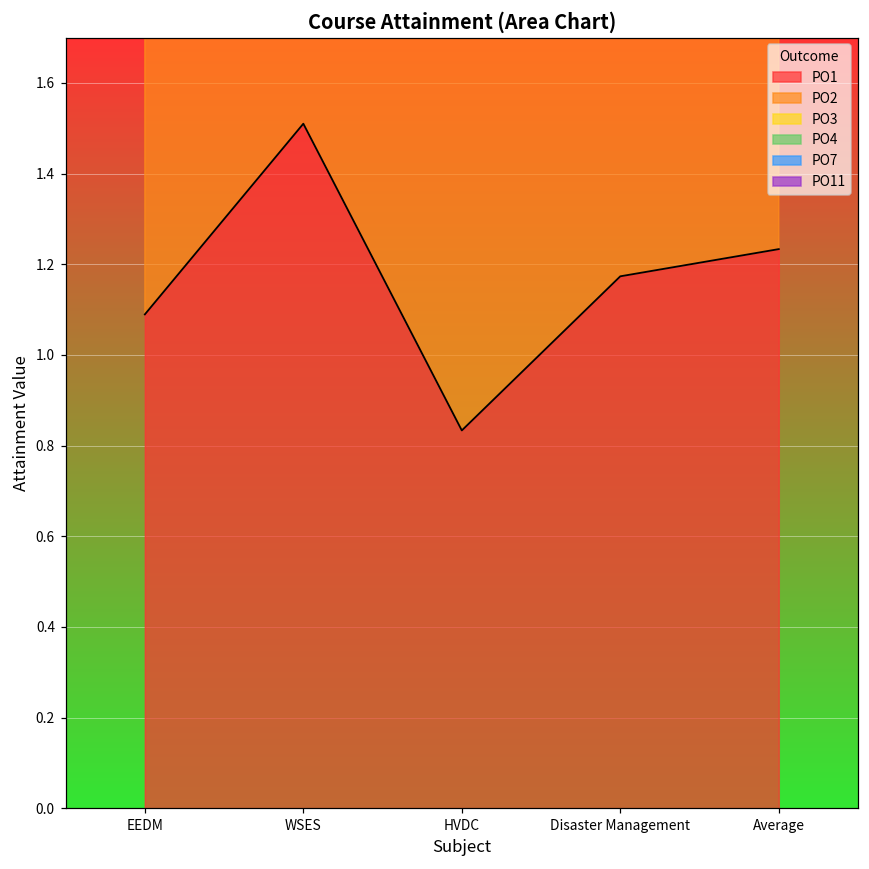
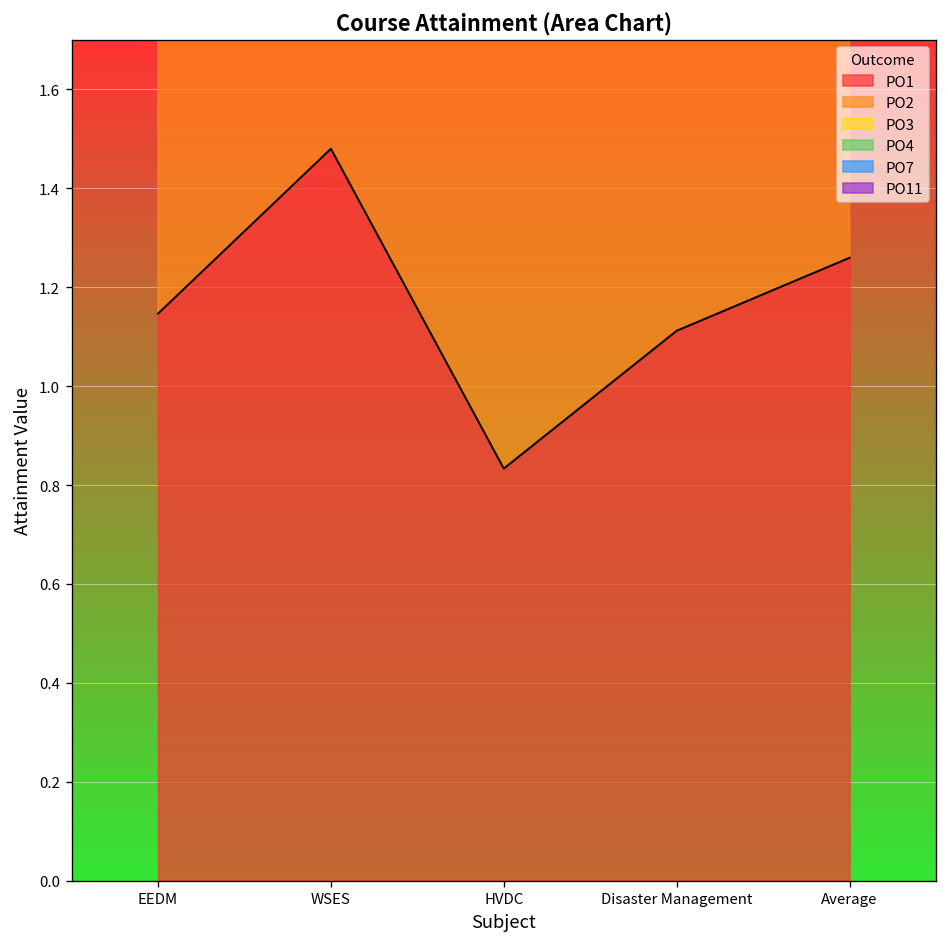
PO1, EEDM: 1.09 -> 1.15
PO1, WSES: 1.51 -> 1.48
PO1, Disaster Management: 1.17 -> 1.11
PO1, Average: 1.23 -> 1.26
